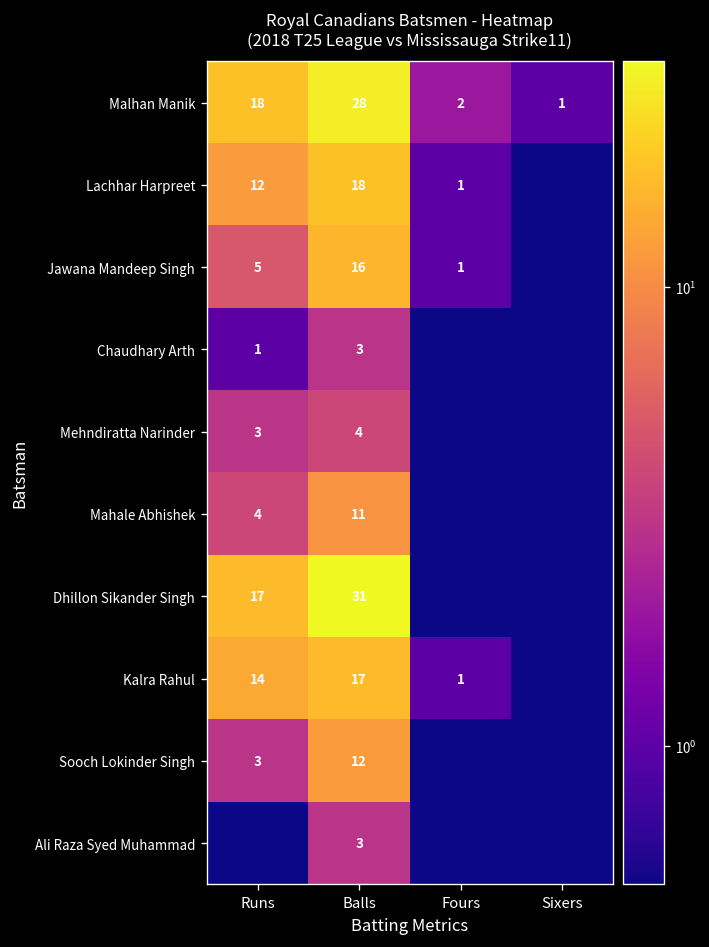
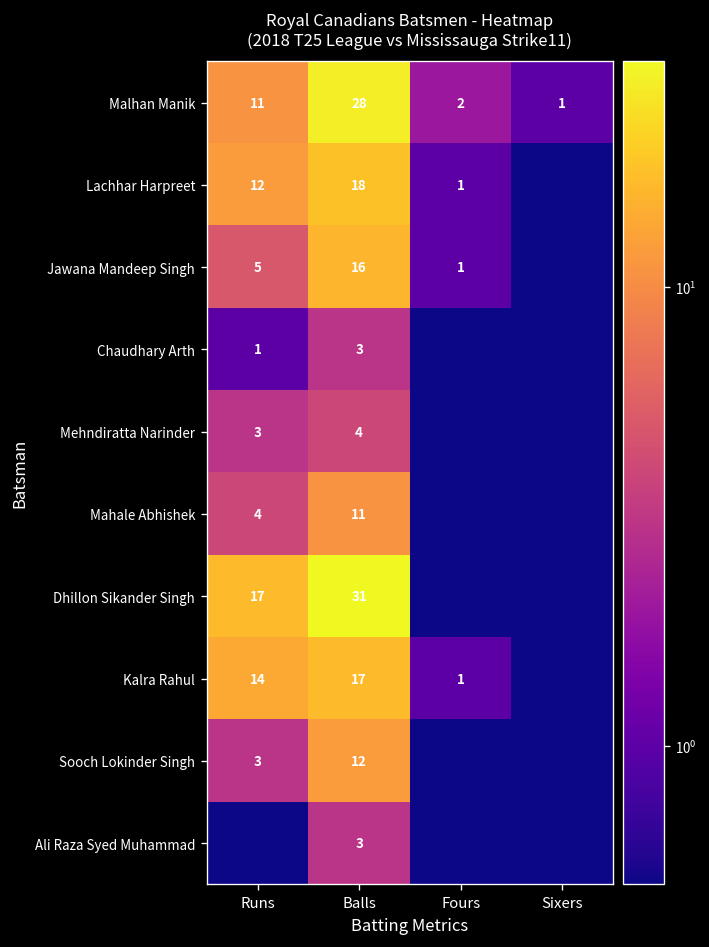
Malhan Manik, Runs: 18 -> 11
